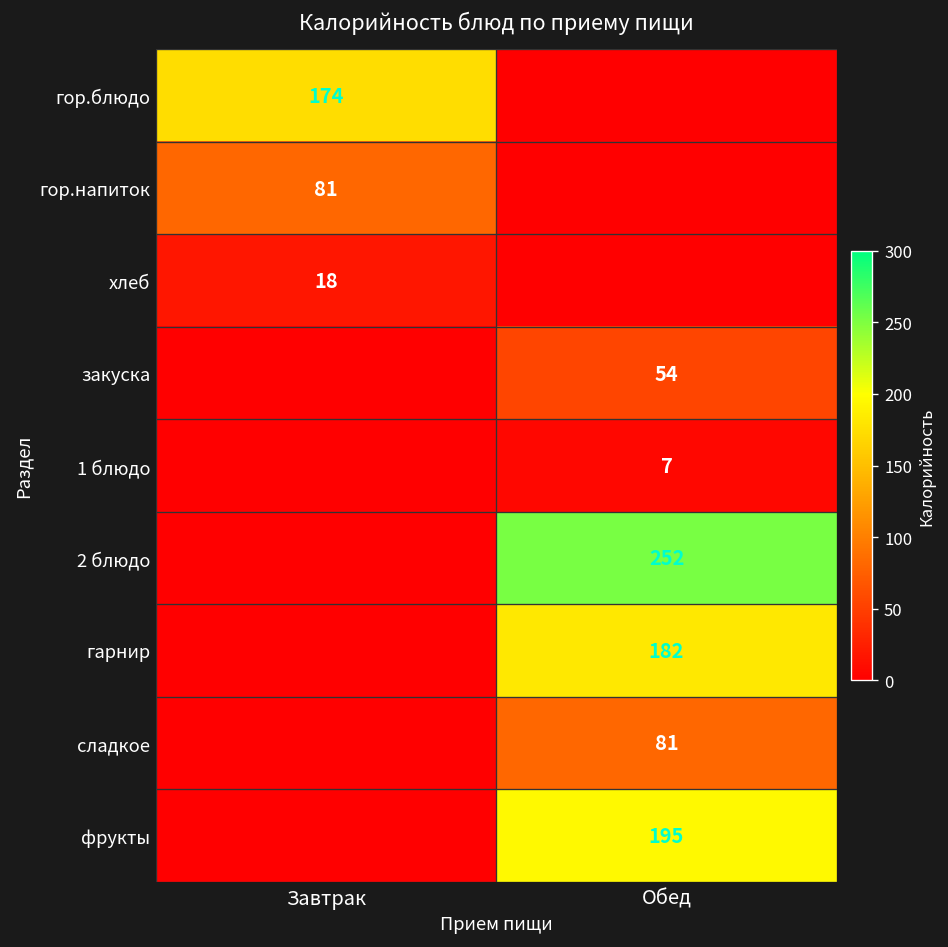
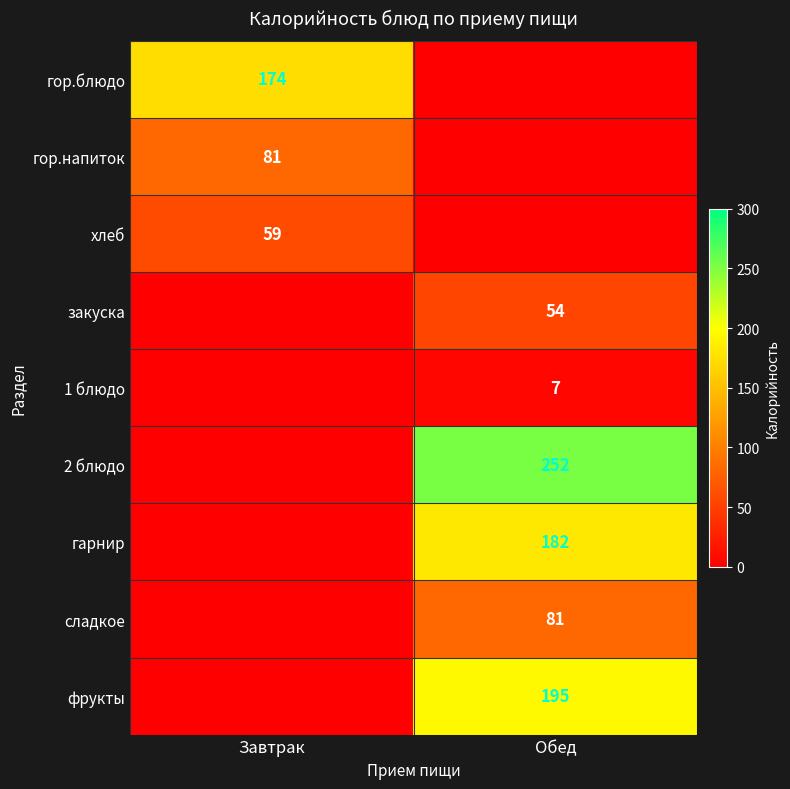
хлеб, Завтрак: 18 -> 59
